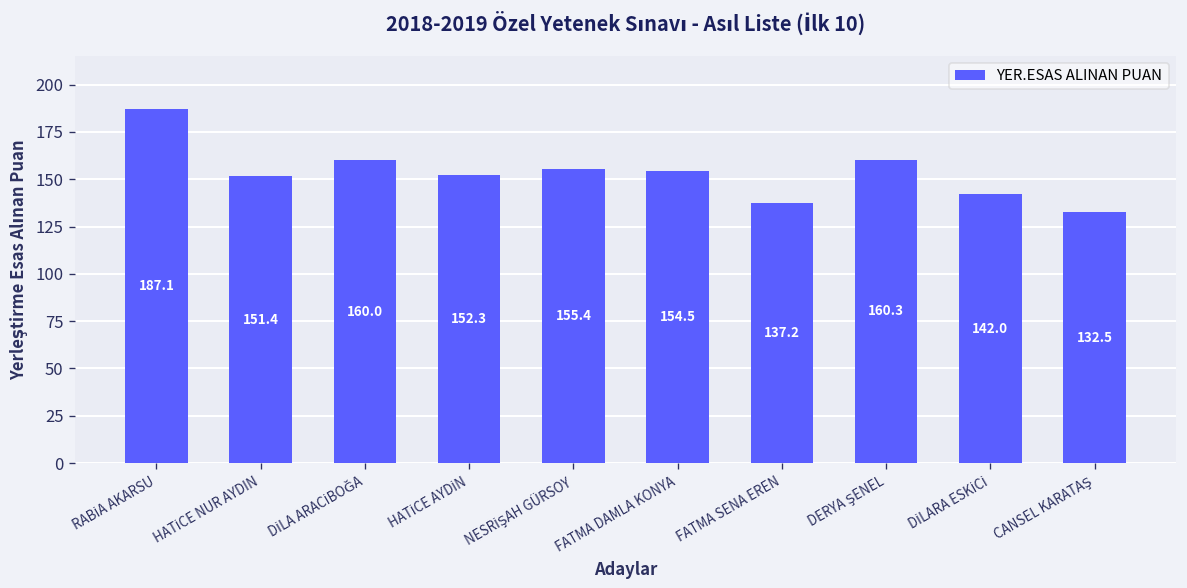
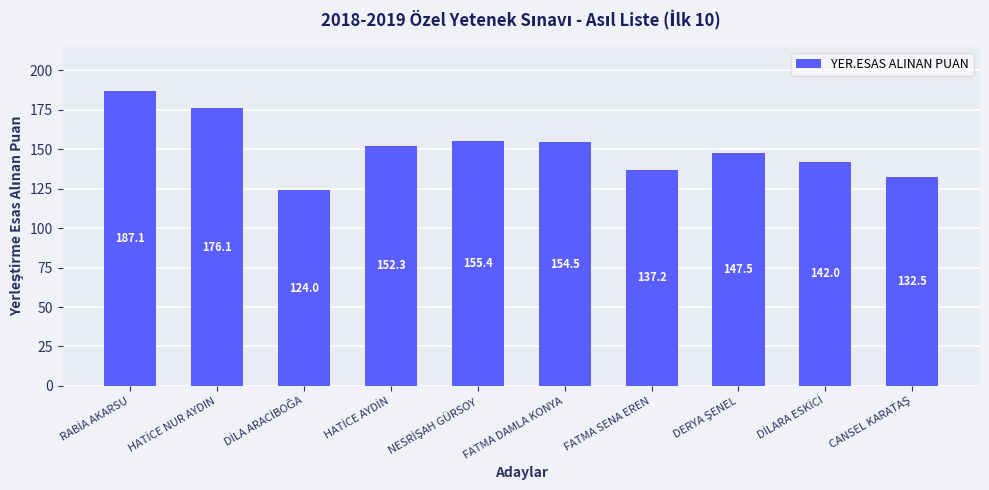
HATİCE NUR AYDIN: 151.4 -> 176.1
DİLA ARACİBOĞA: 160.0 -> 124.0
DERYA ŞENEL: 160.3 -> 147.5
